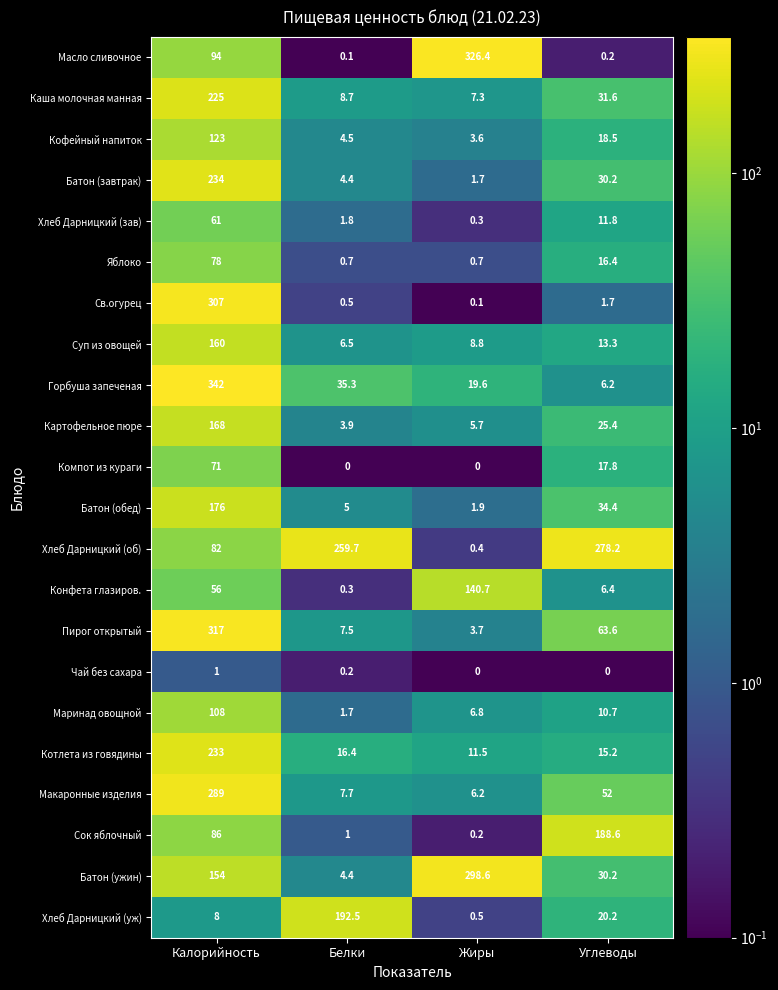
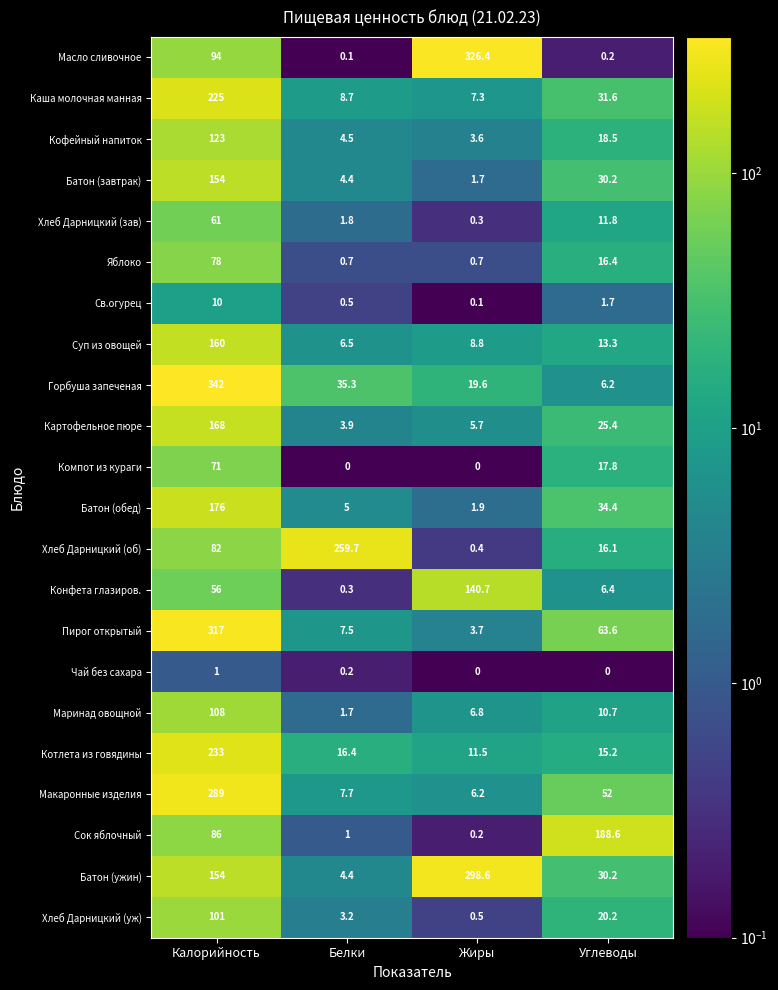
Батон (завтрак), Калорийность: 234 -> 154
Св.огурец, Калорийность: 307 -> 10
Хлеб Дарницкий (об), Углеводы: 278.2 -> 16.1
Хлеб Дарницкий (уж), Калорийность: 8 -> 101
Хлеб Дарницкий (уж), Белки: 192.5 -> 3.2
